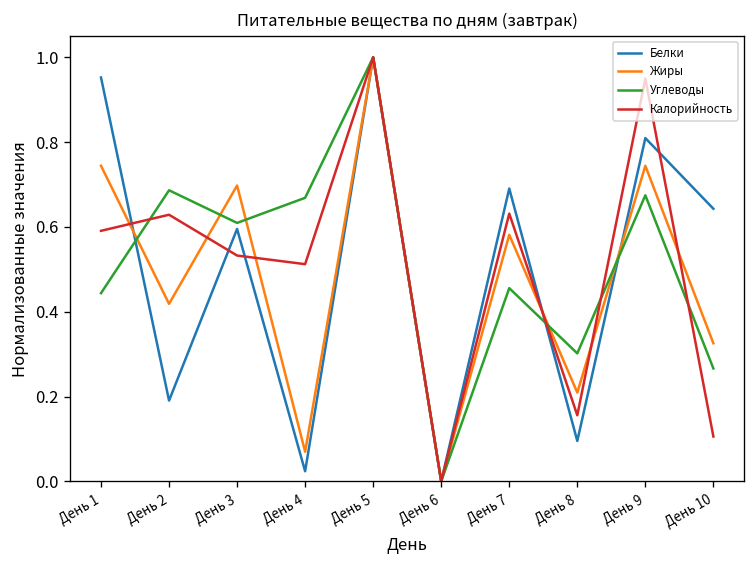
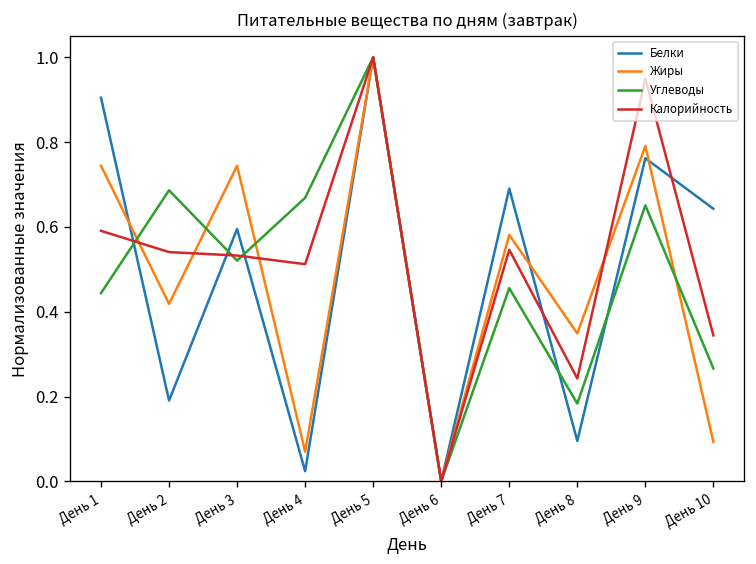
Белки, День 1: 0.95 -> 0.90
Калорийность, День 2: 0.63 -> 0.54
Жиры, День 3: 0.70 -> 0.74
Углеводы, День 3: 0.61 -> 0.52
Калорийность, День 7: 0.63 -> 0.55
Жиры, День 8: 0.21 -> 0.35
Углеводы, День 8: 0.30 -> 0.18
Калорийность, День 8: 0.16 -> 0.24
Белки, День 9: 0.81 -> 0.76
Жиры, День 9: 0.74 -> 0.79
Углеводы, День 9: 0.67 -> 0.65
Жиры, День 10: 0.33 -> 0.09
Калорийность, День 10: 0.11 -> 0.34
